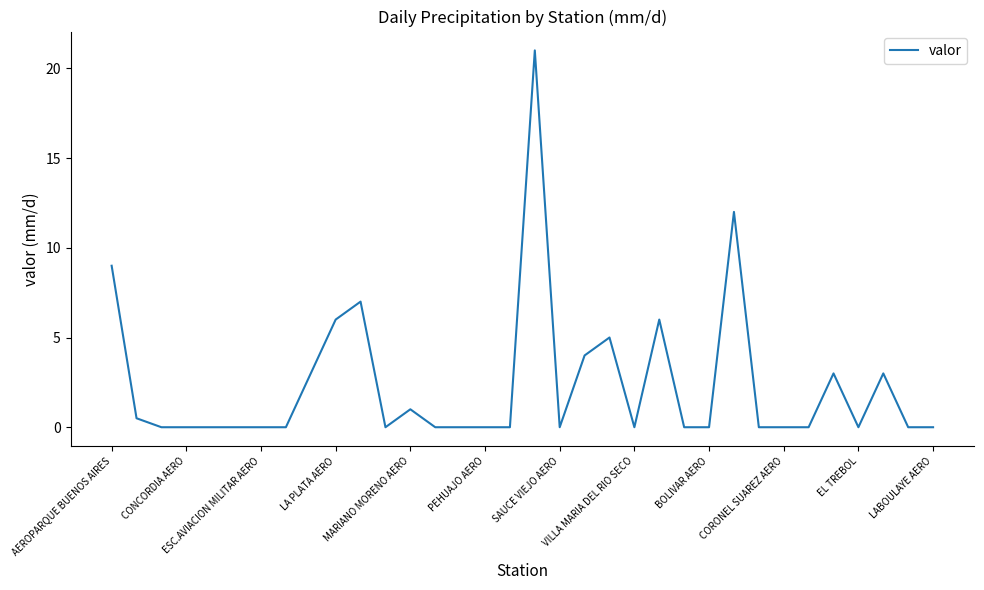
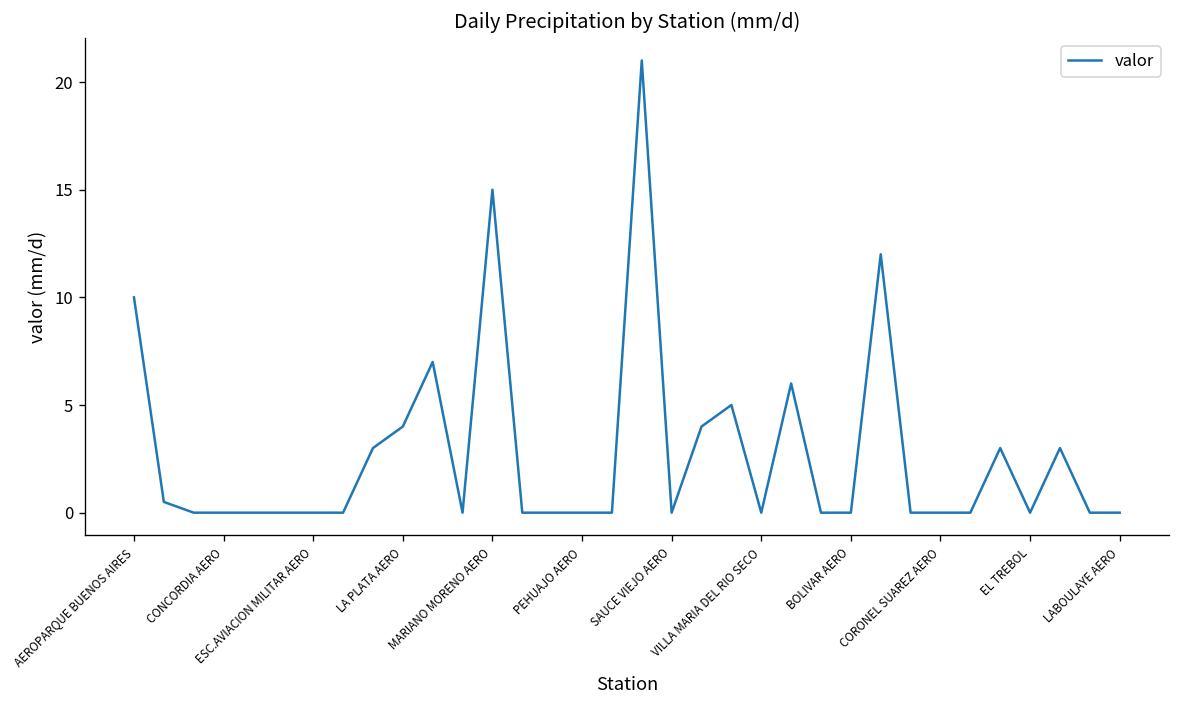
AEROPARQUE BUENOS AIRES: 9 -> 10
LA PLATA AERO: 6 -> 4
MARIANO MORENO AERO: 1 -> 15
